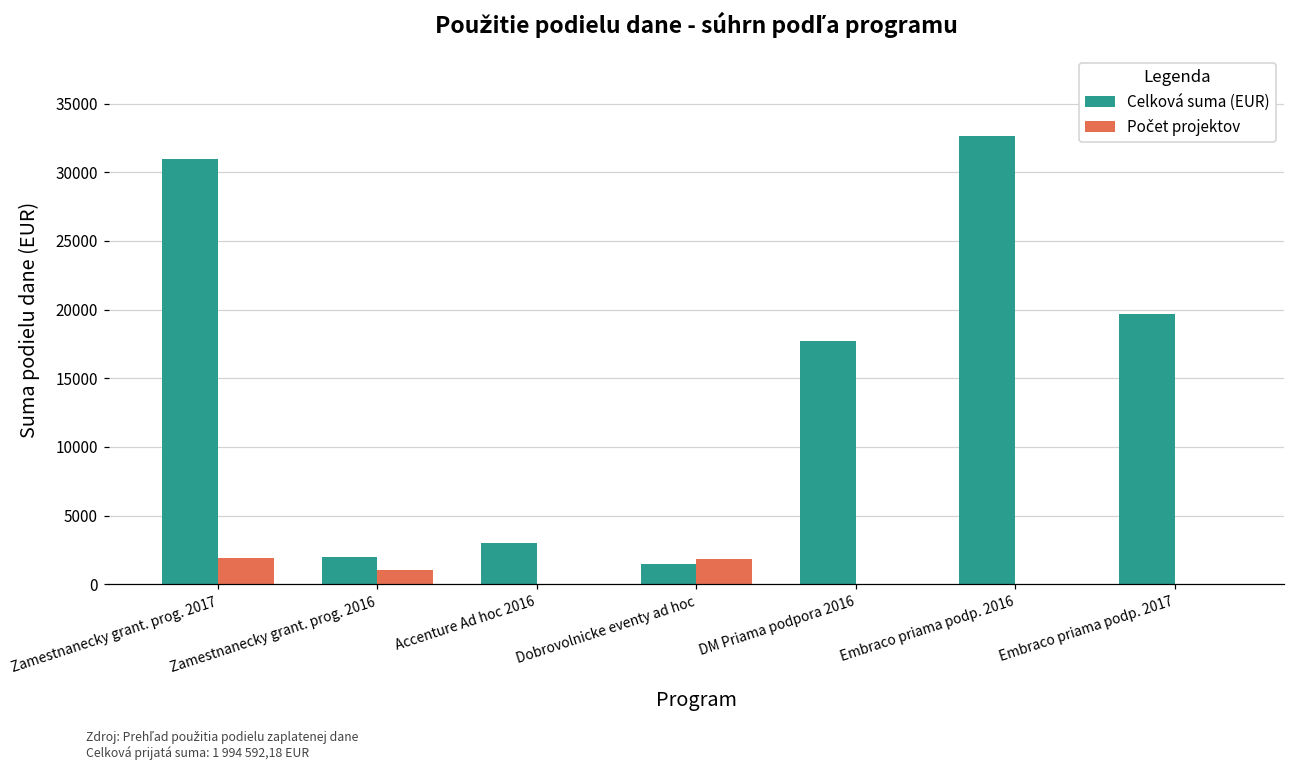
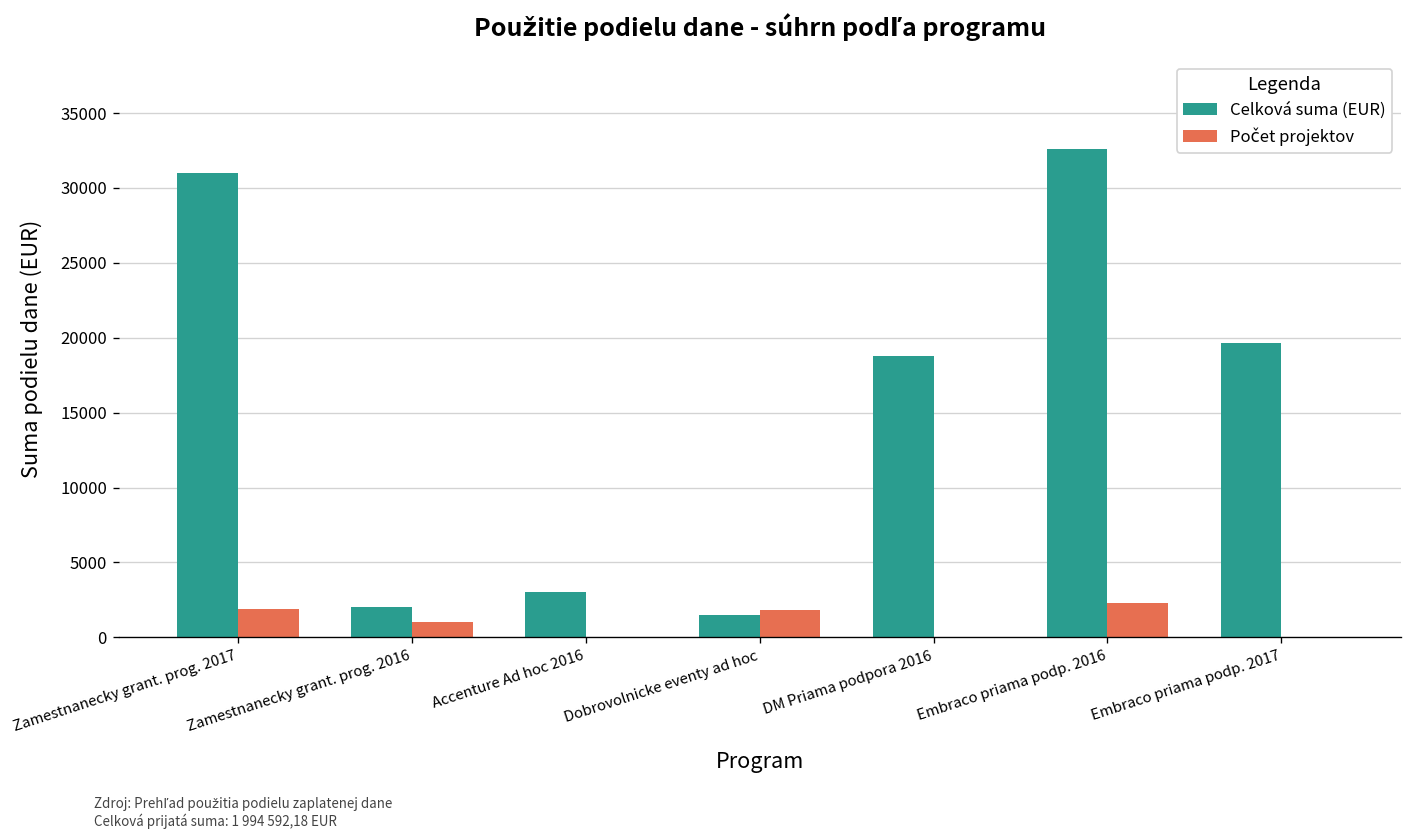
Celková suma (EUR), DM Priama podpora 2016: 17700 -> 18800
Počet projektov, Embraco priama podp. 2016: 0 -> 2300
